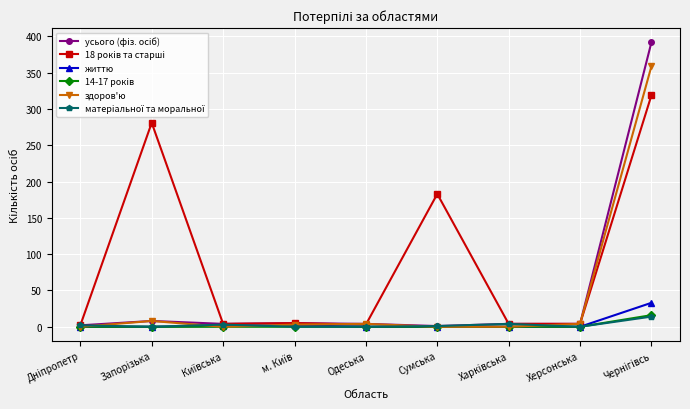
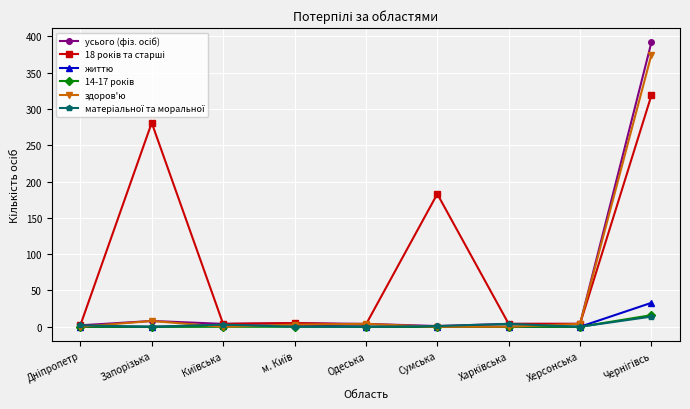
здоров'ю, Чернігівсь: 360 -> 380
